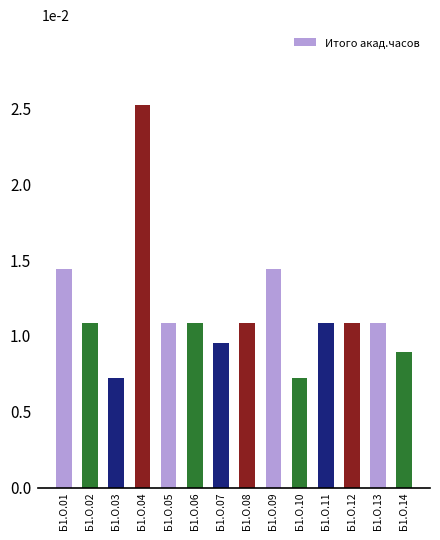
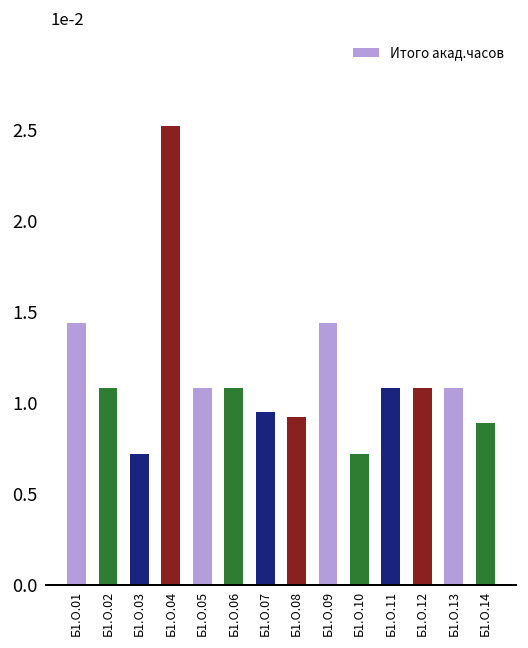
Б1.О.08: 1.08 -> 0.92
